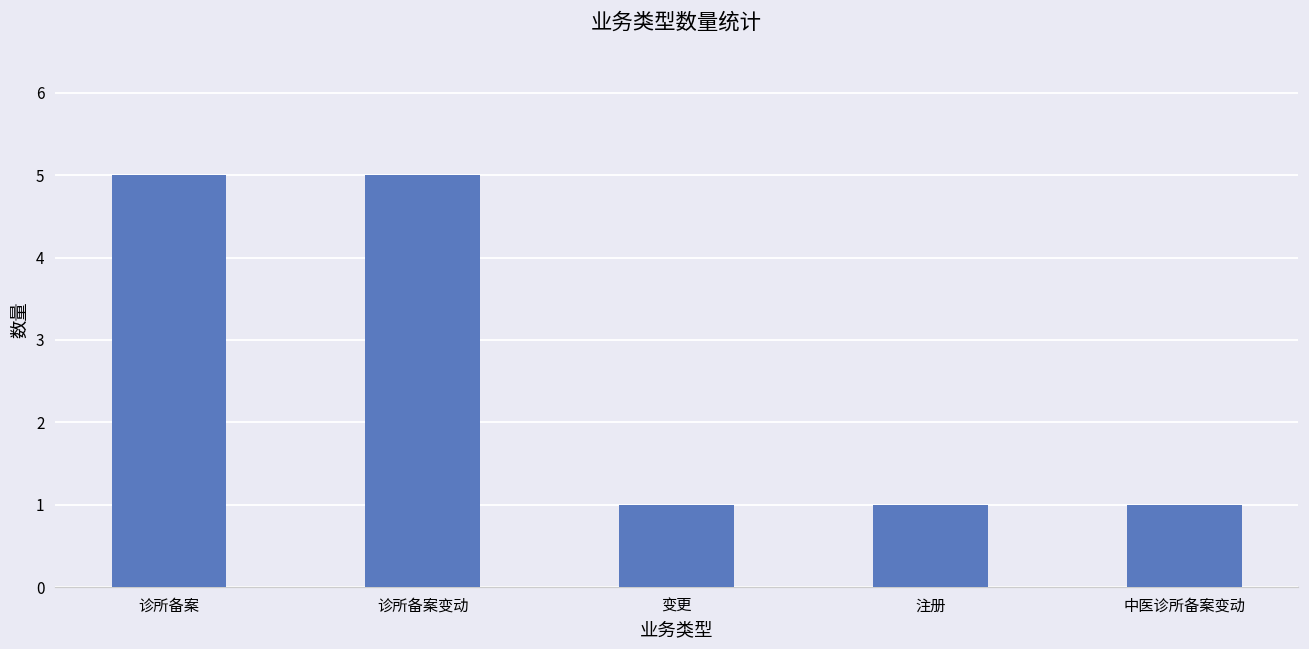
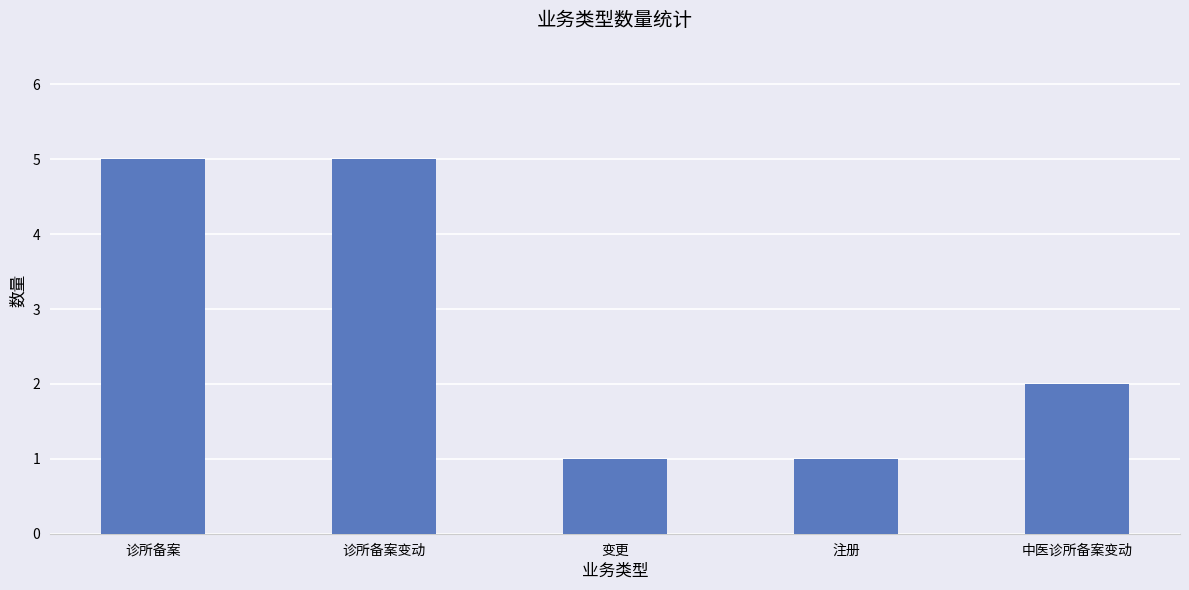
中医诊所备案变动: 1 -> 2
